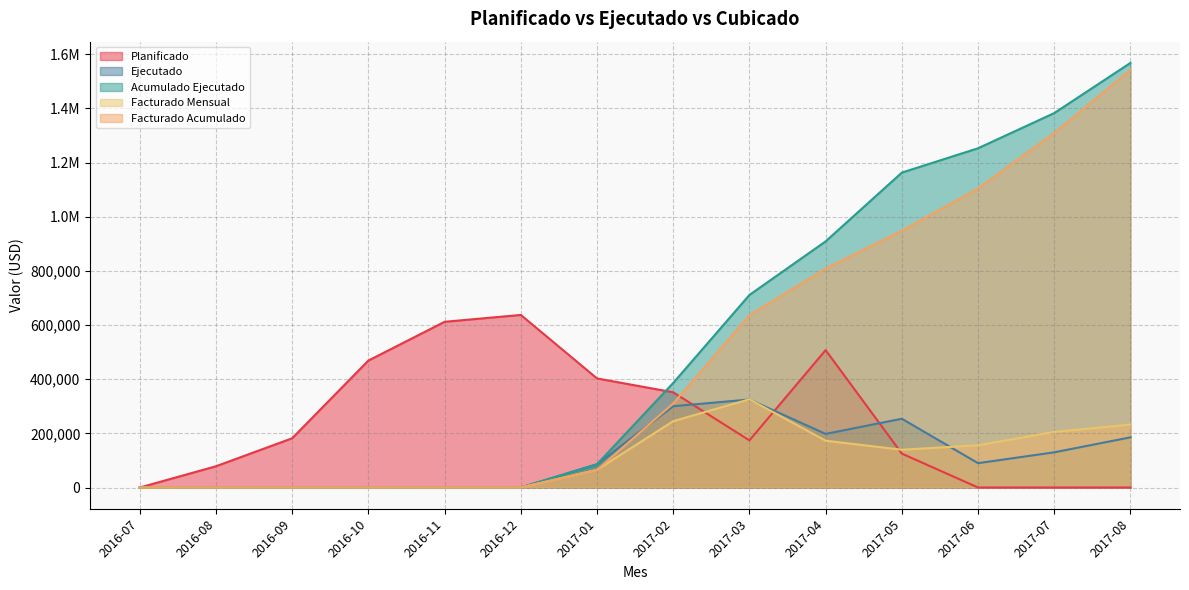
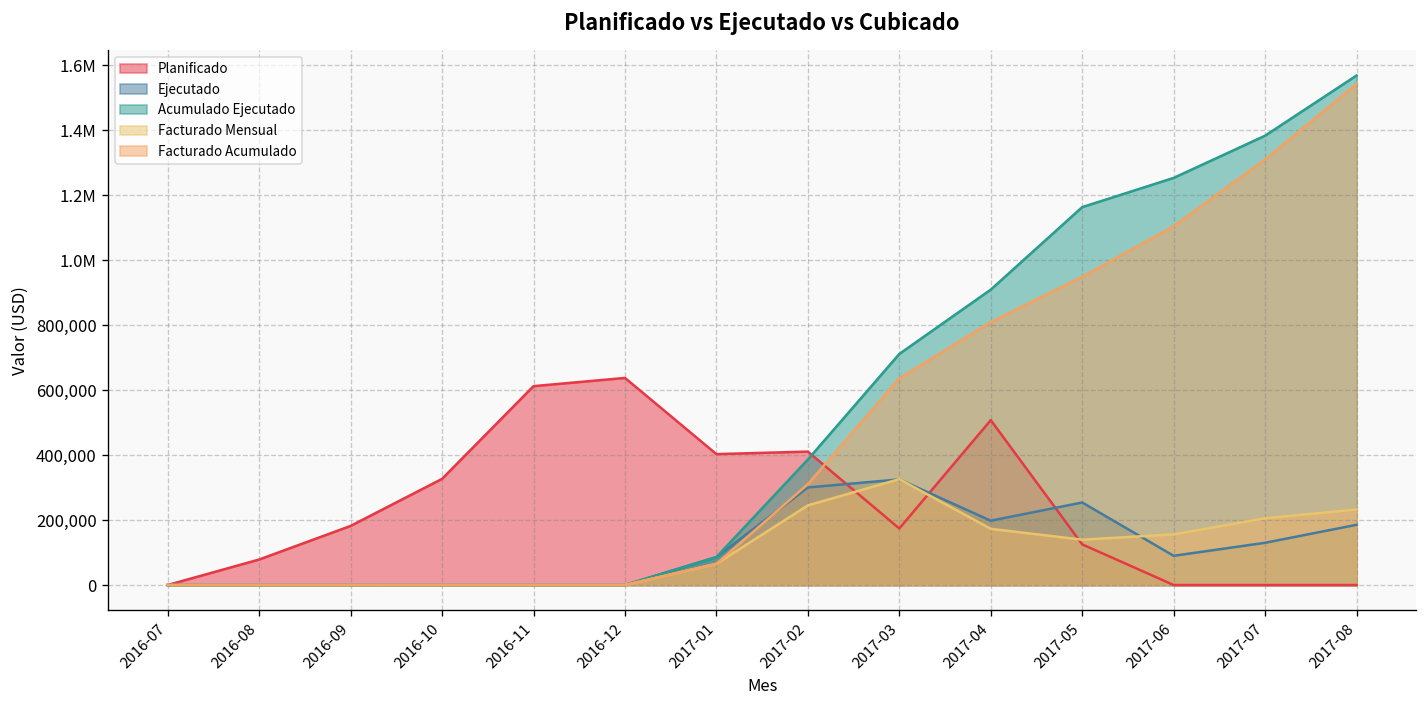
Planificado, 2016-10: 470,000 -> 330,000
Planificado, 2017-02: 350,000 -> 410,000
